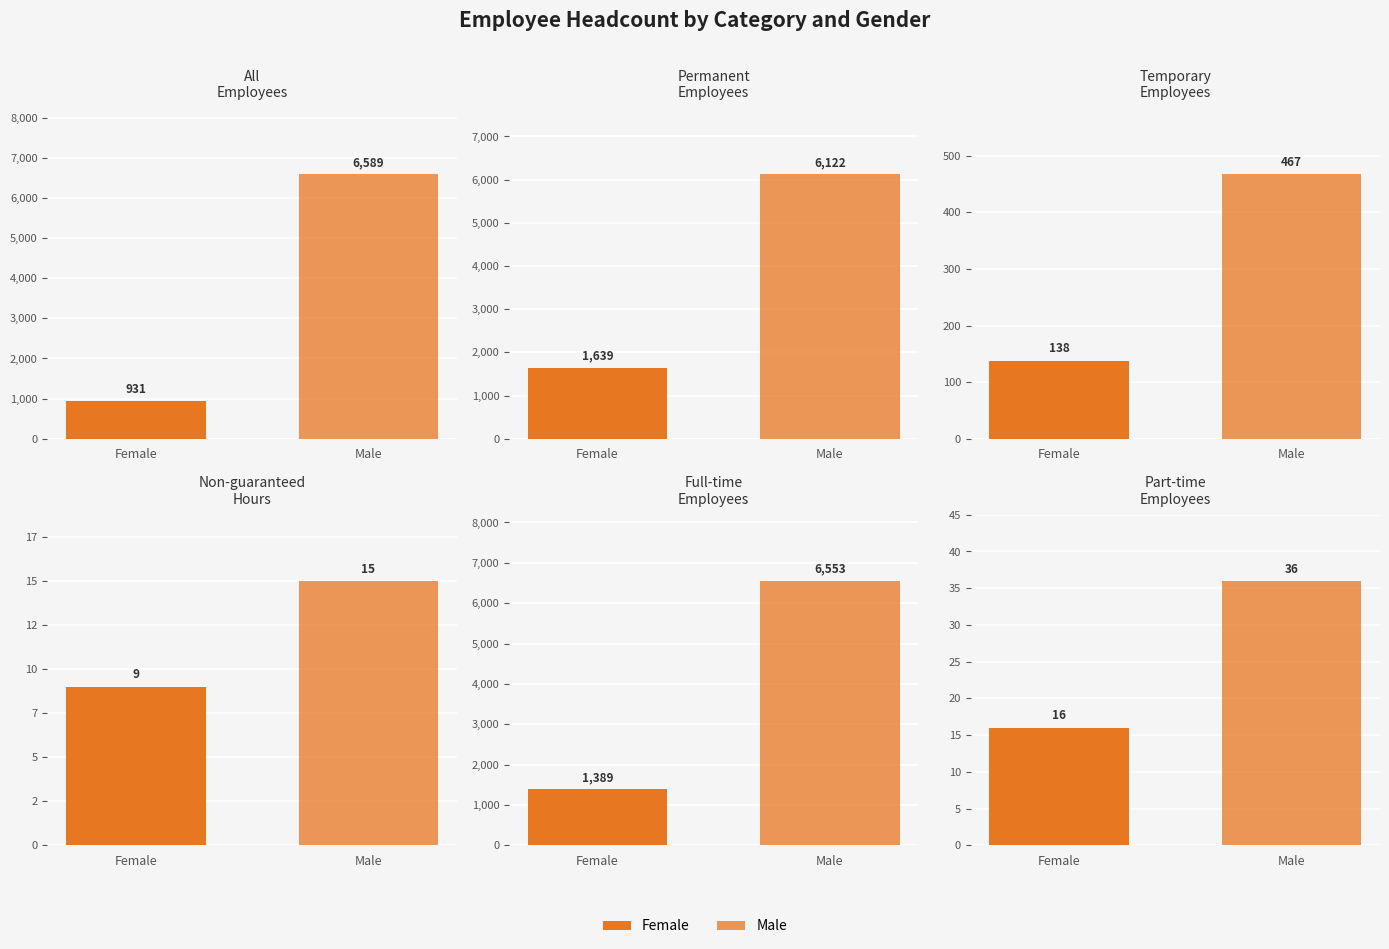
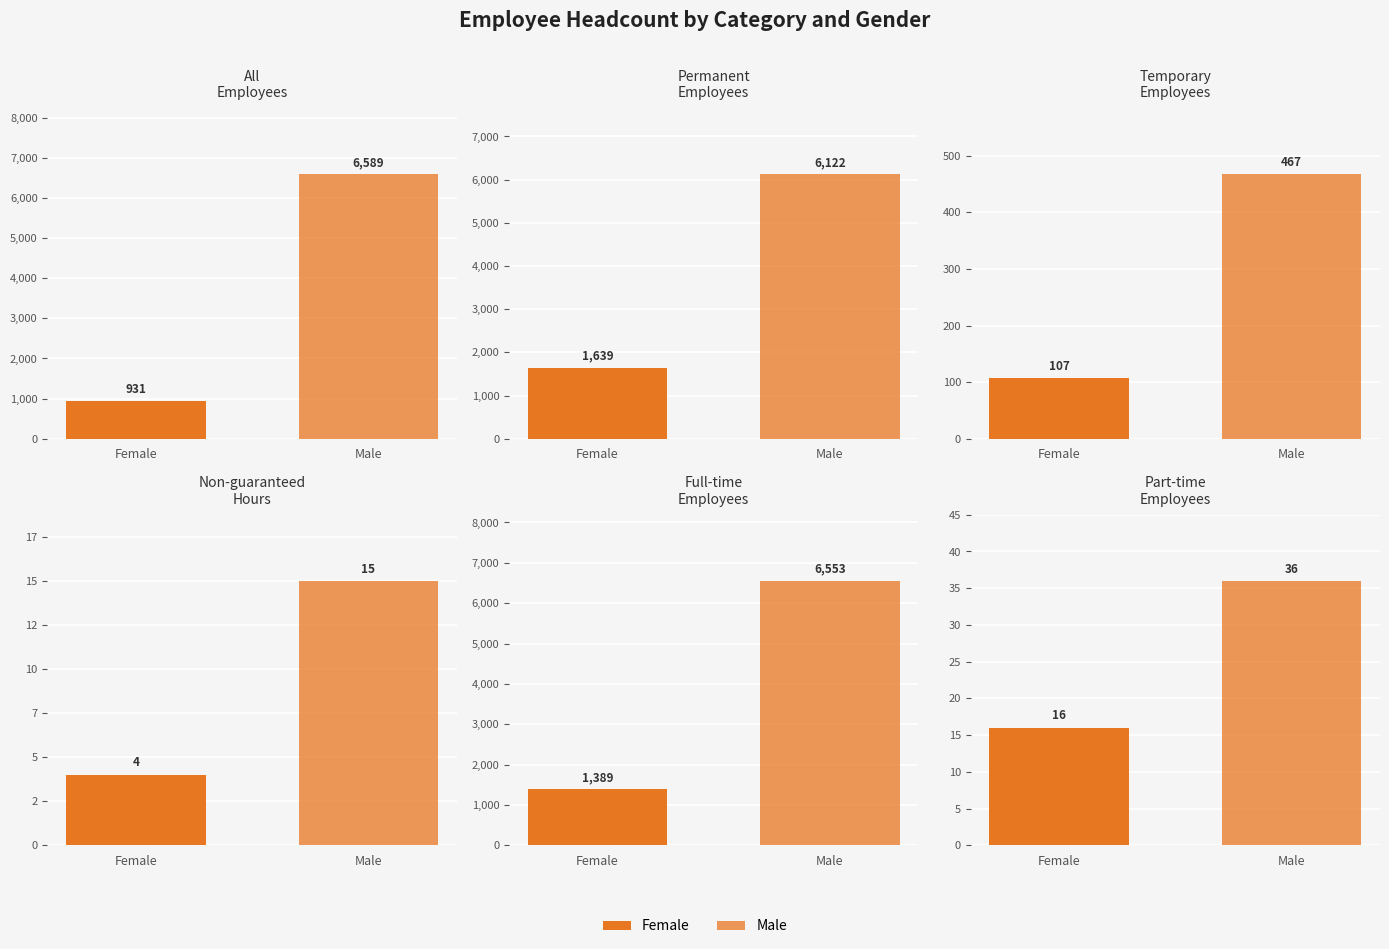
Temporary Employees, Female: 138 -> 107
Non-guaranteed Hours, Female: 9 -> 4
